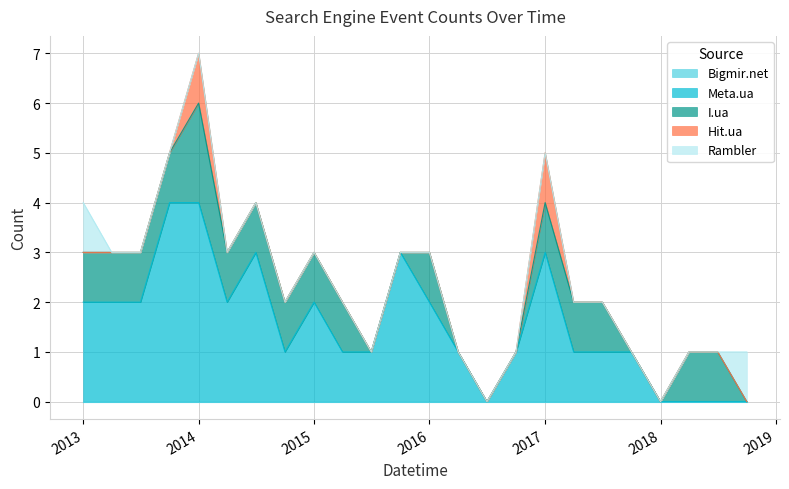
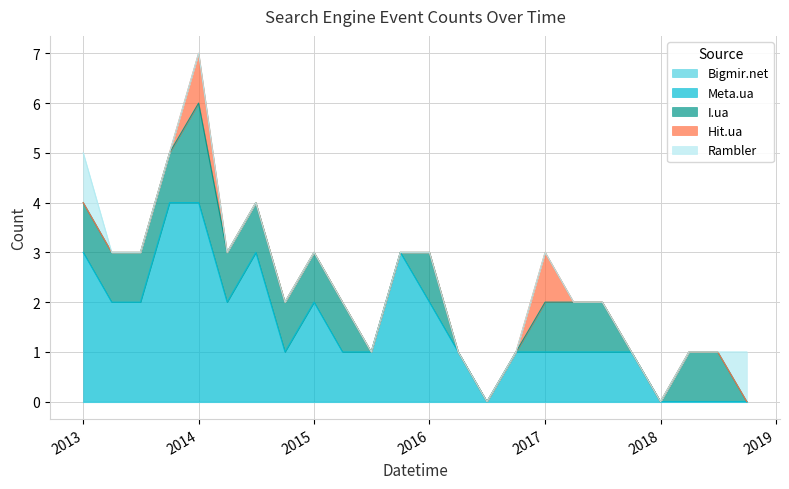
Meta.ua, 2013: 2 -> 3
Meta.ua, 2017: 3 -> 1
